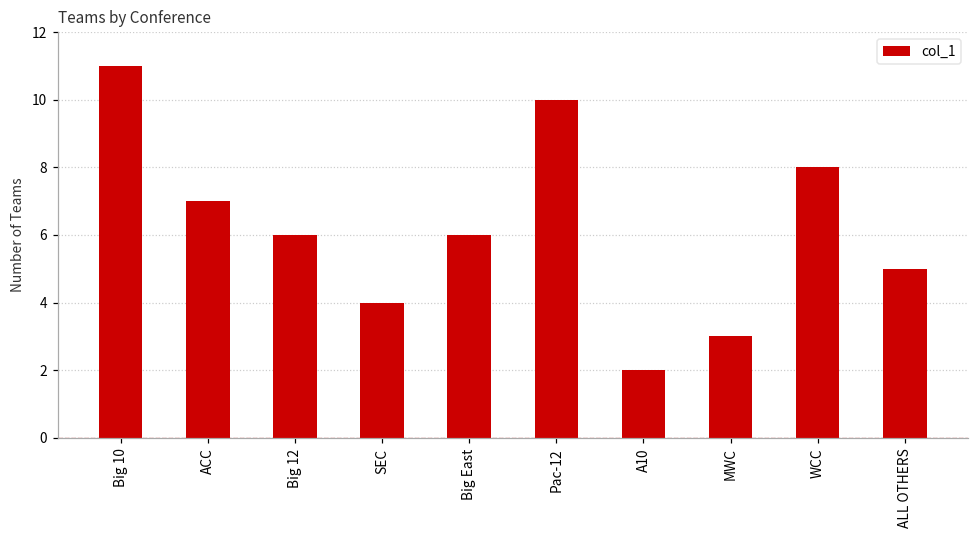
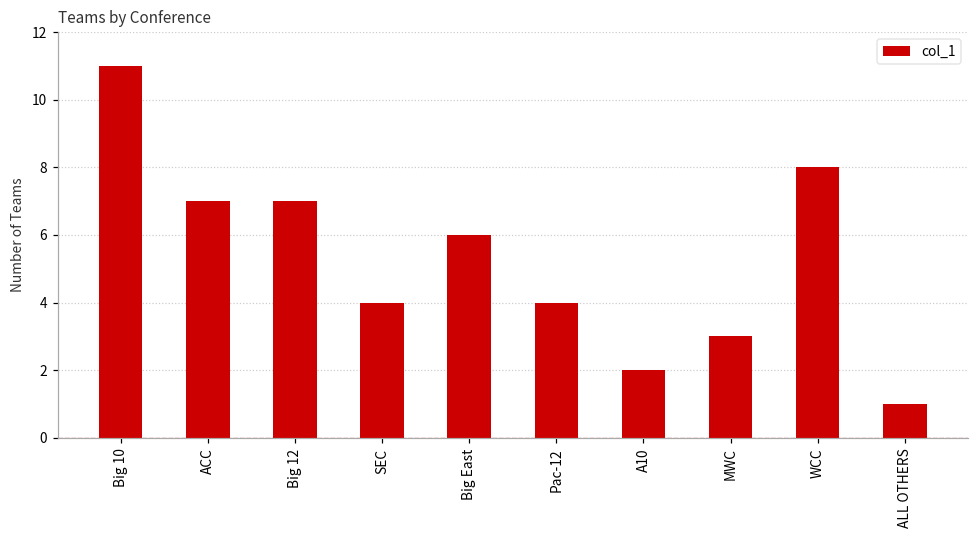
Big 12: 6 -> 7
Pac-12: 10 -> 4
ALL OTHERS: 5 -> 1
